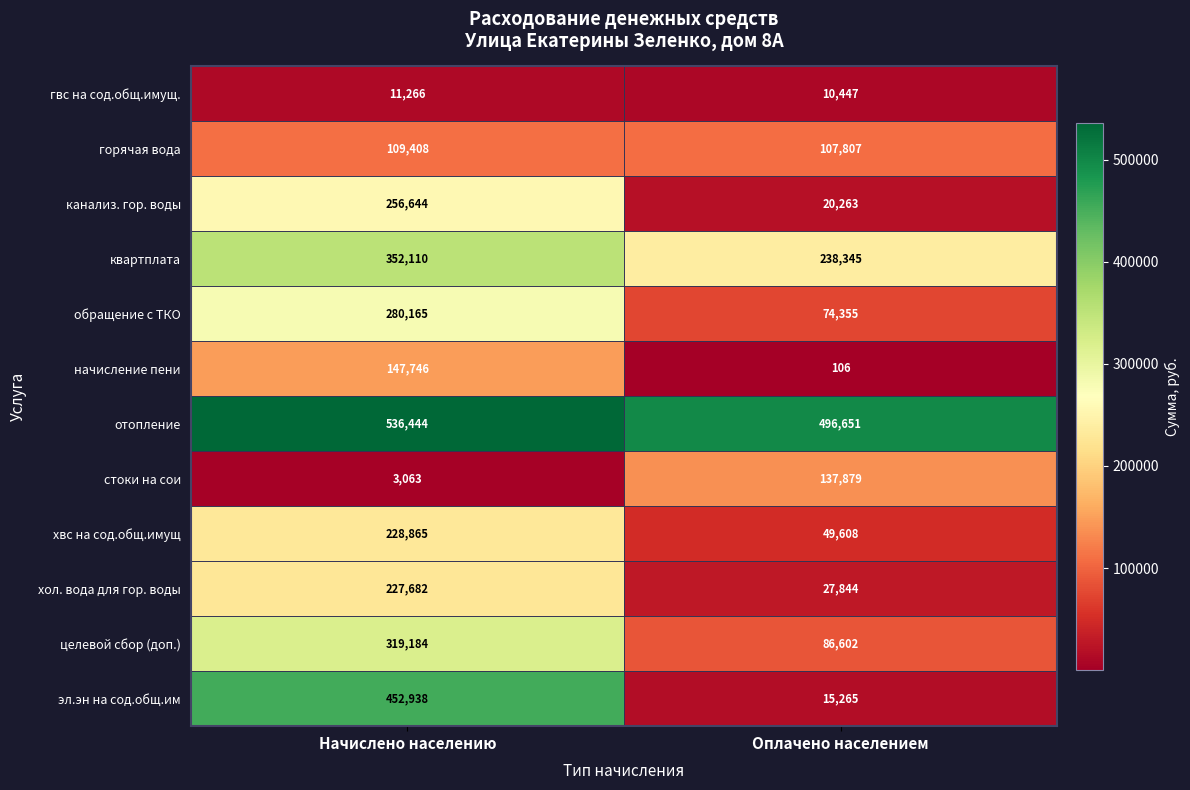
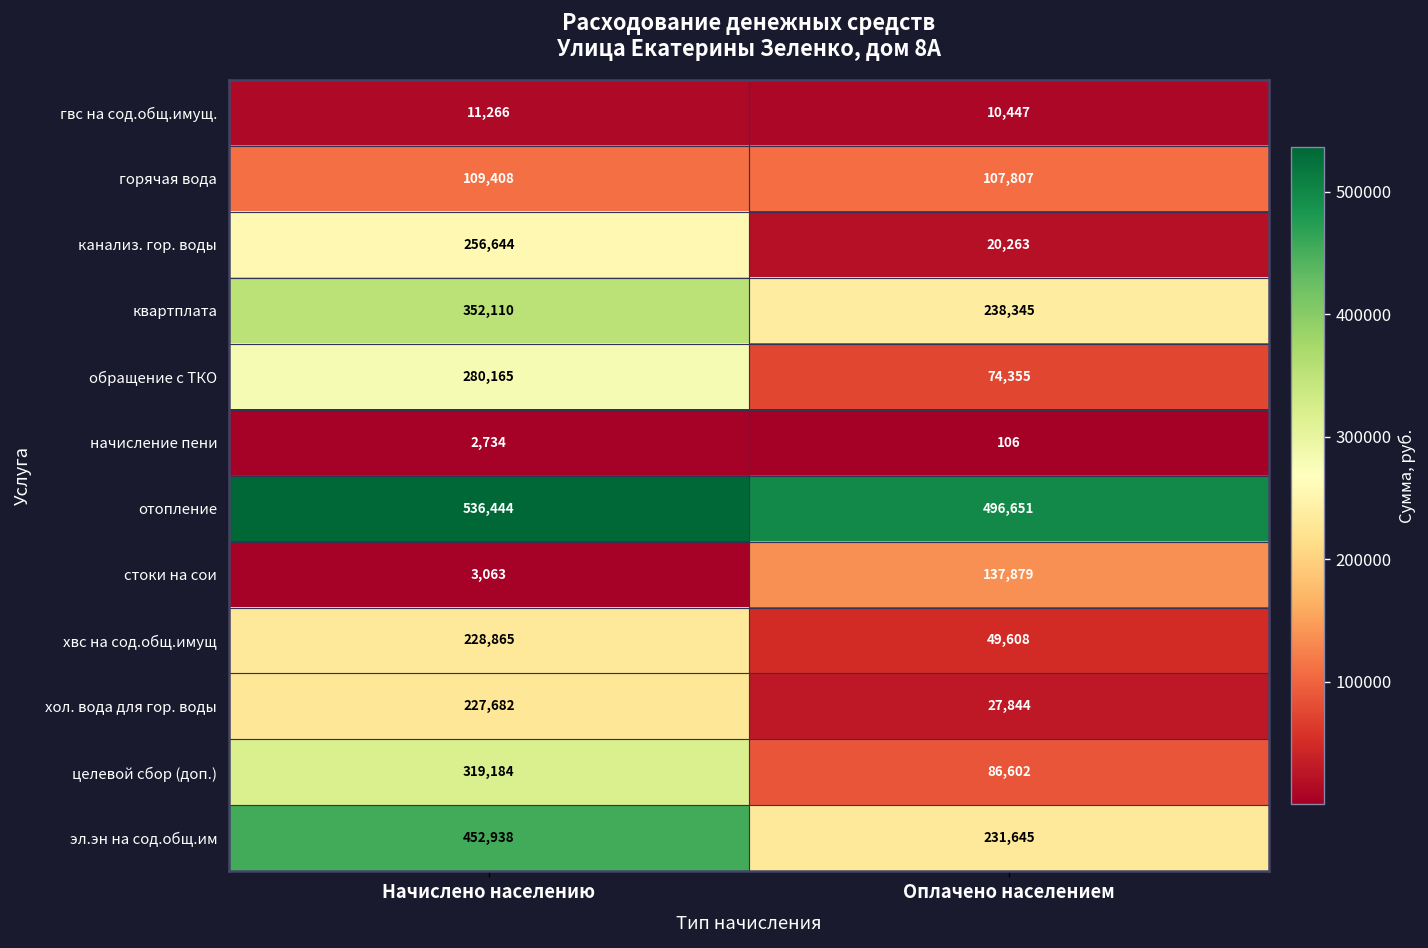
начисление пени, Начислено населению: 147,746 -> 2,734
эл.эн на сод.общ.им, Оплачено населением: 15,265 -> 231,645
